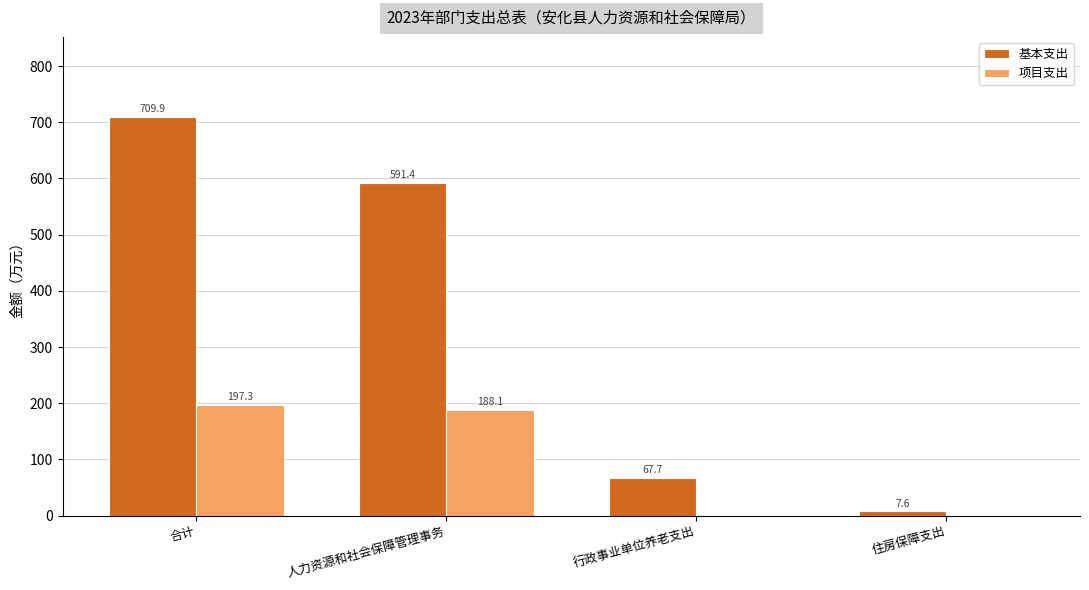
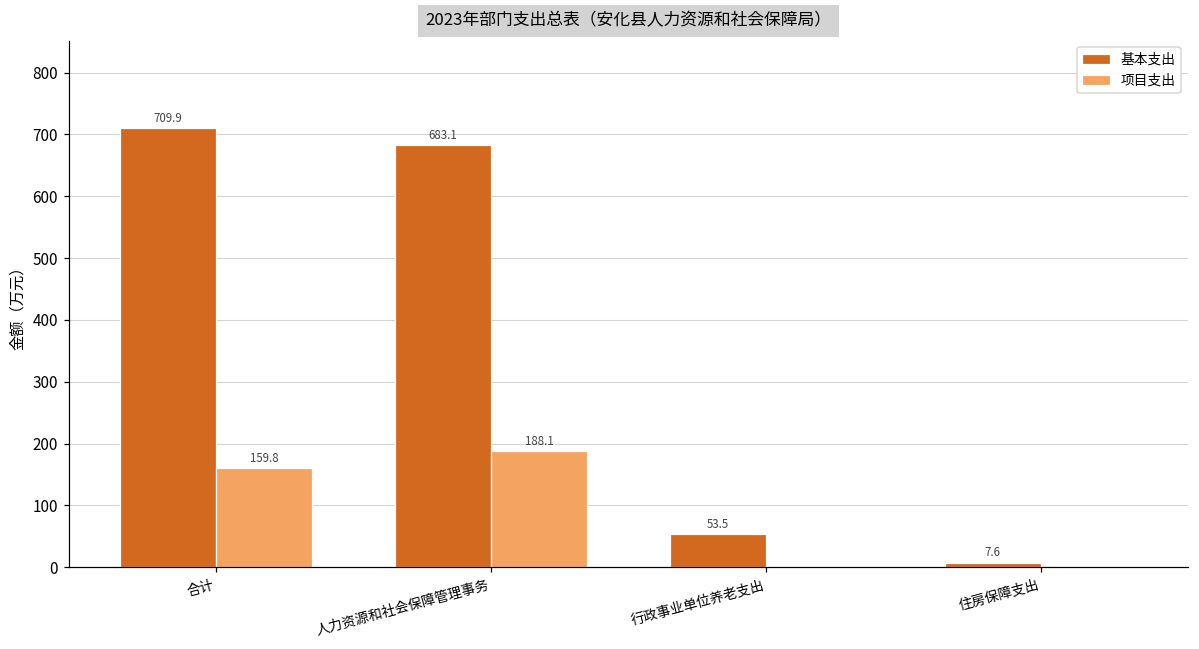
项目支出, 合计: 197.3 -> 159.8
基本支出, 人力资源和社会保障管理事务: 591.4 -> 683.1
基本支出, 行政事业单位养老支出: 67.7 -> 53.5
